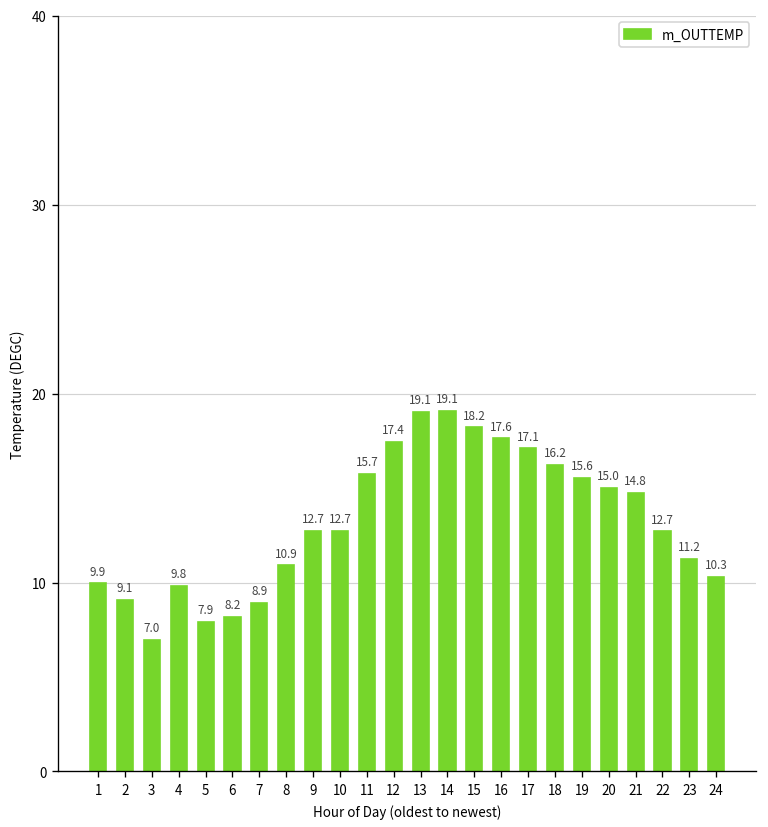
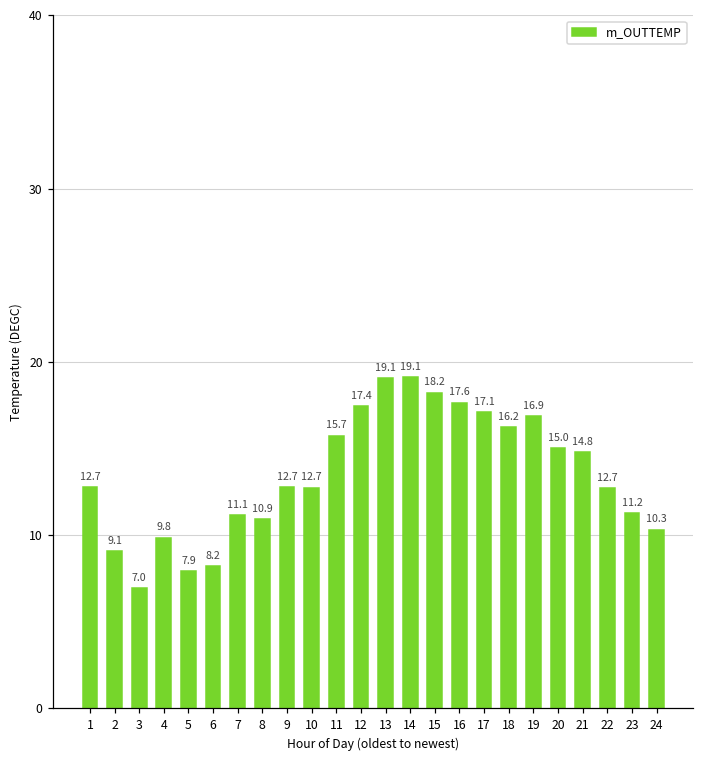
1: 9.9 -> 12.7
7: 8.9 -> 11.1
19: 15.6 -> 16.9
